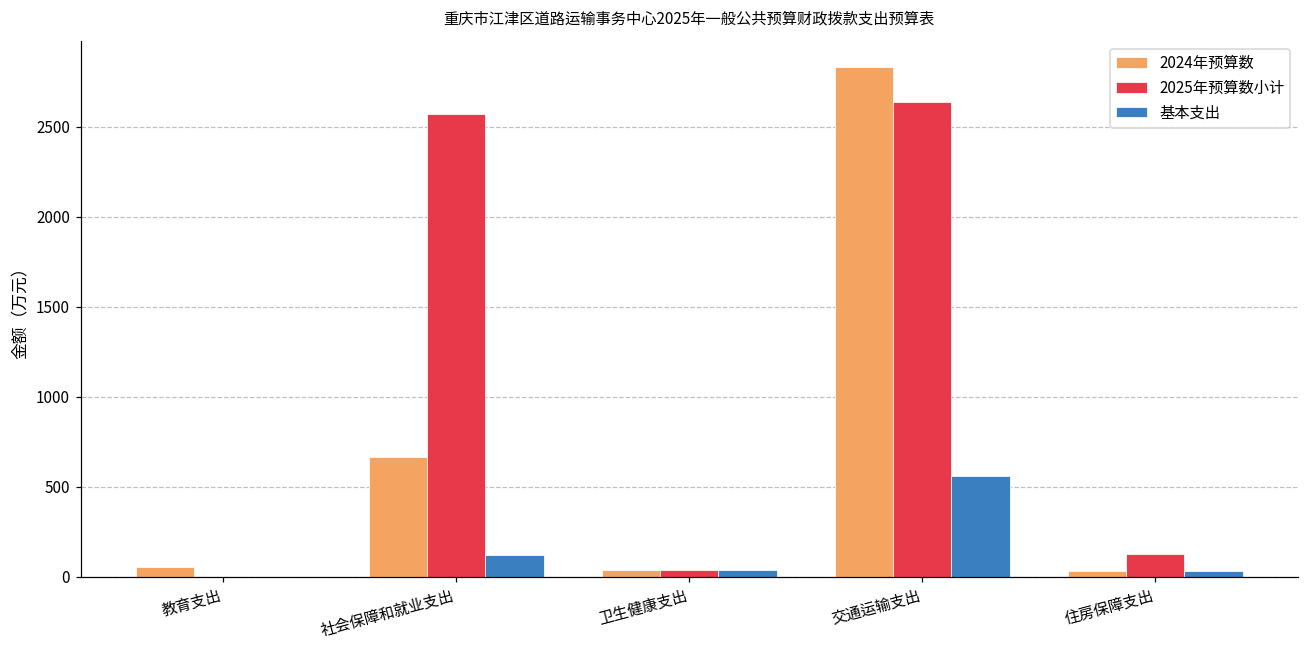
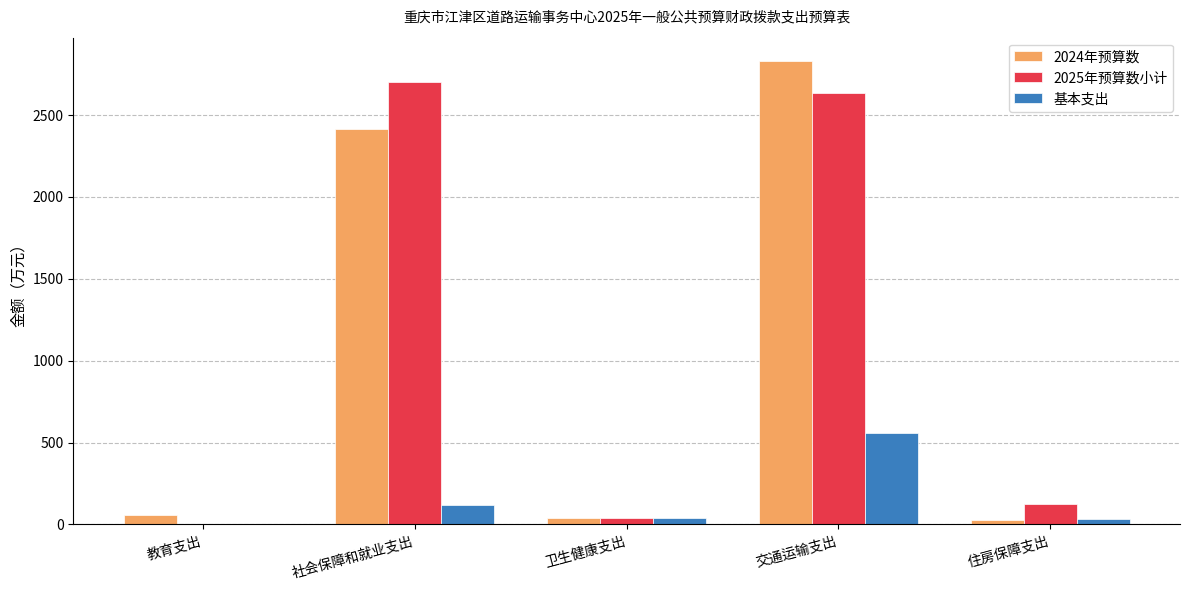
2024年预算数, 社会保障和就业支出: 660 -> 2410
2025年预算数小计, 社会保障和就业支出: 2570 -> 2700
